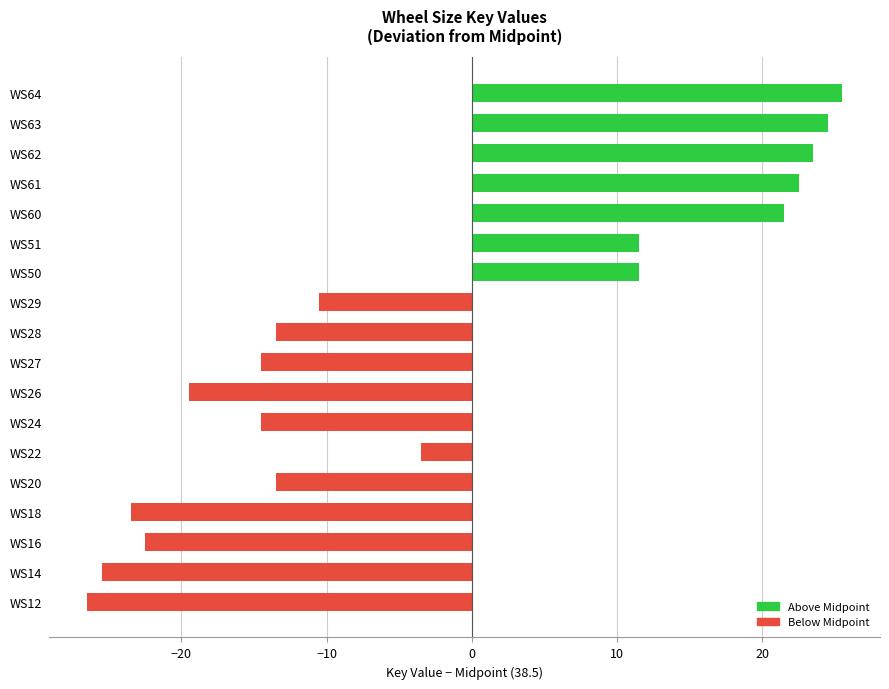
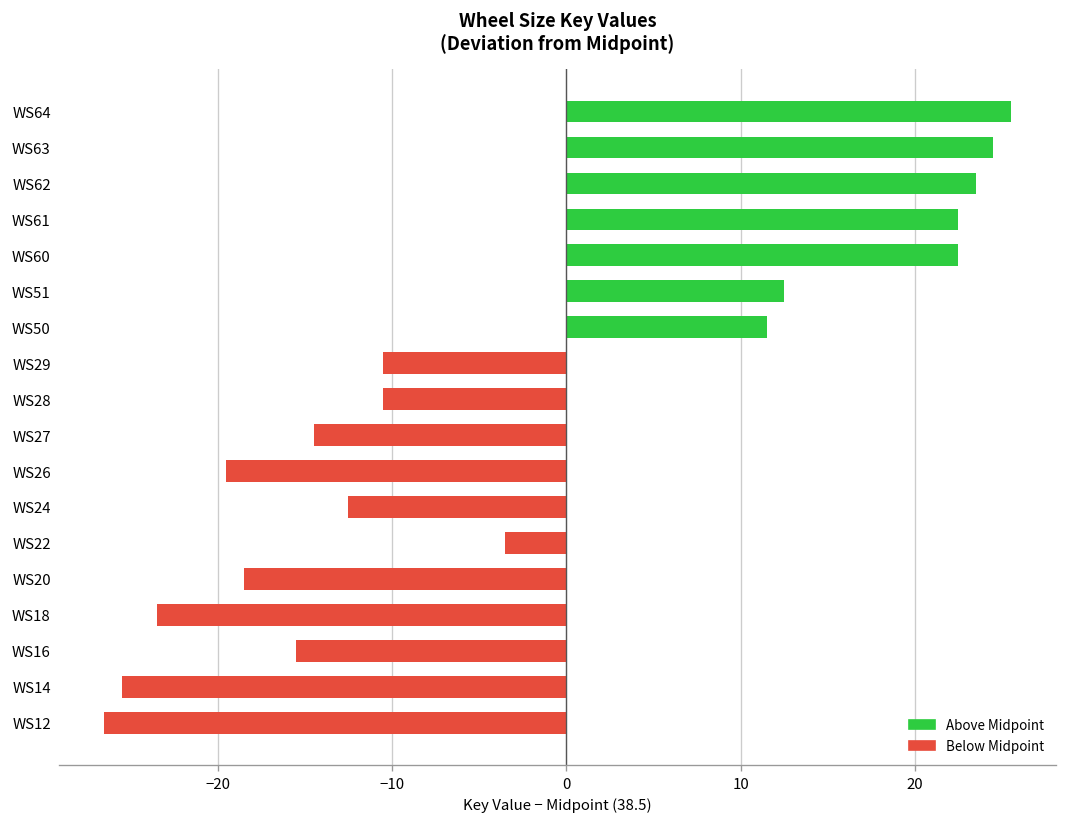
WS60: 21.5 -> 22.5
WS51: 11.5 -> 12.5
WS28: -13.5 -> -10.5
WS24: -14.5 -> -12.5
WS20: -13.5 -> -18.5
WS16: -22.5 -> -15.5
